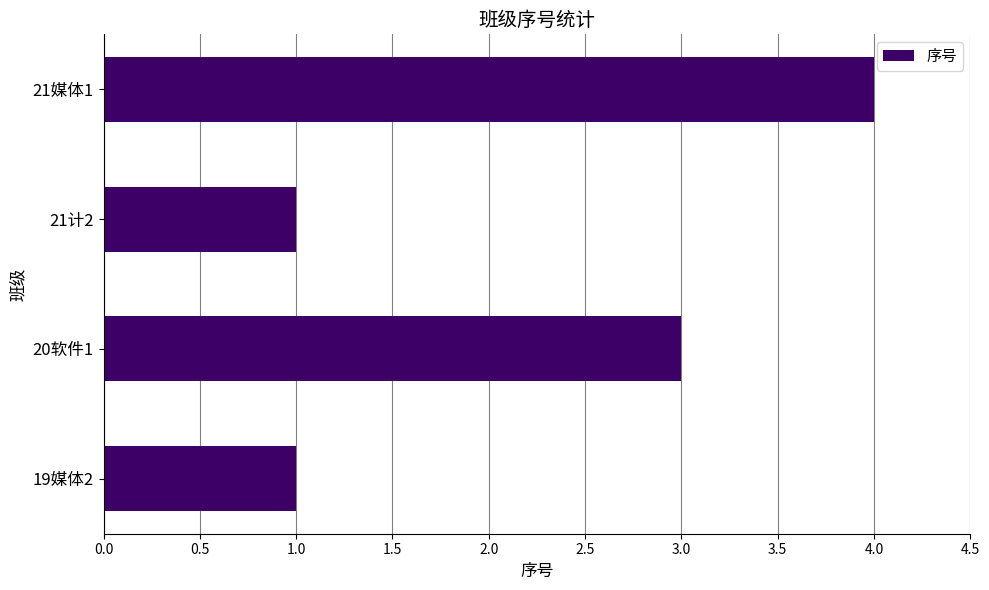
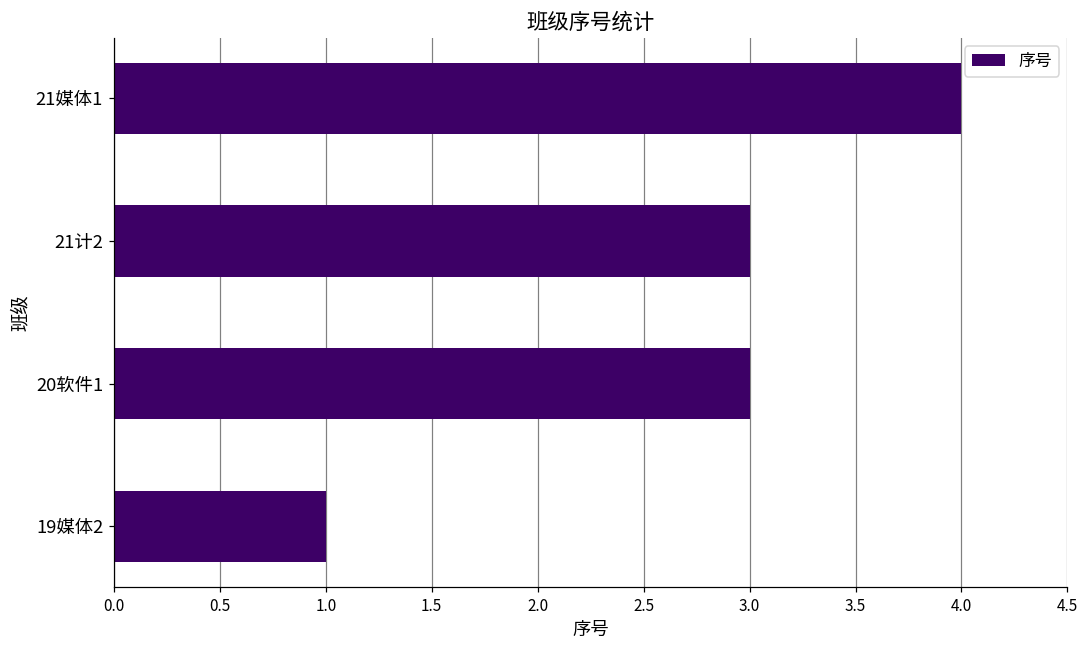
21计2: 1 -> 3
